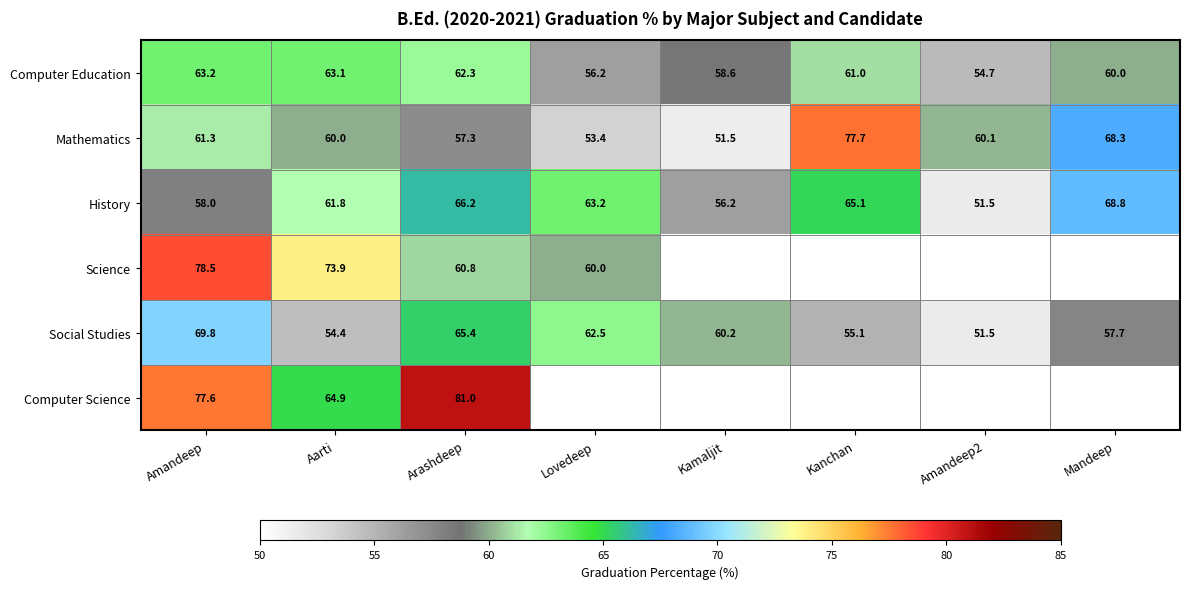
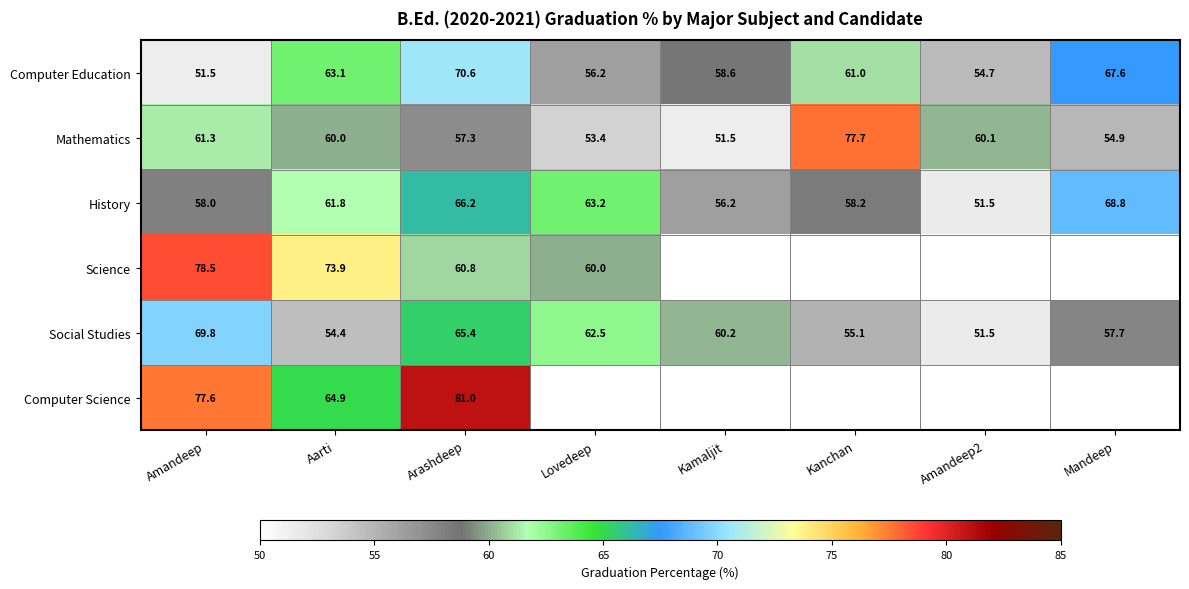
Computer Education, Amandeep: 63.2 -> 51.5
Computer Education, Arashdeep: 62.3 -> 70.6
Computer Education, Mandeep: 60.0 -> 67.6
Mathematics, Mandeep: 68.3 -> 54.9
History, Kanchan: 65.1 -> 58.2
